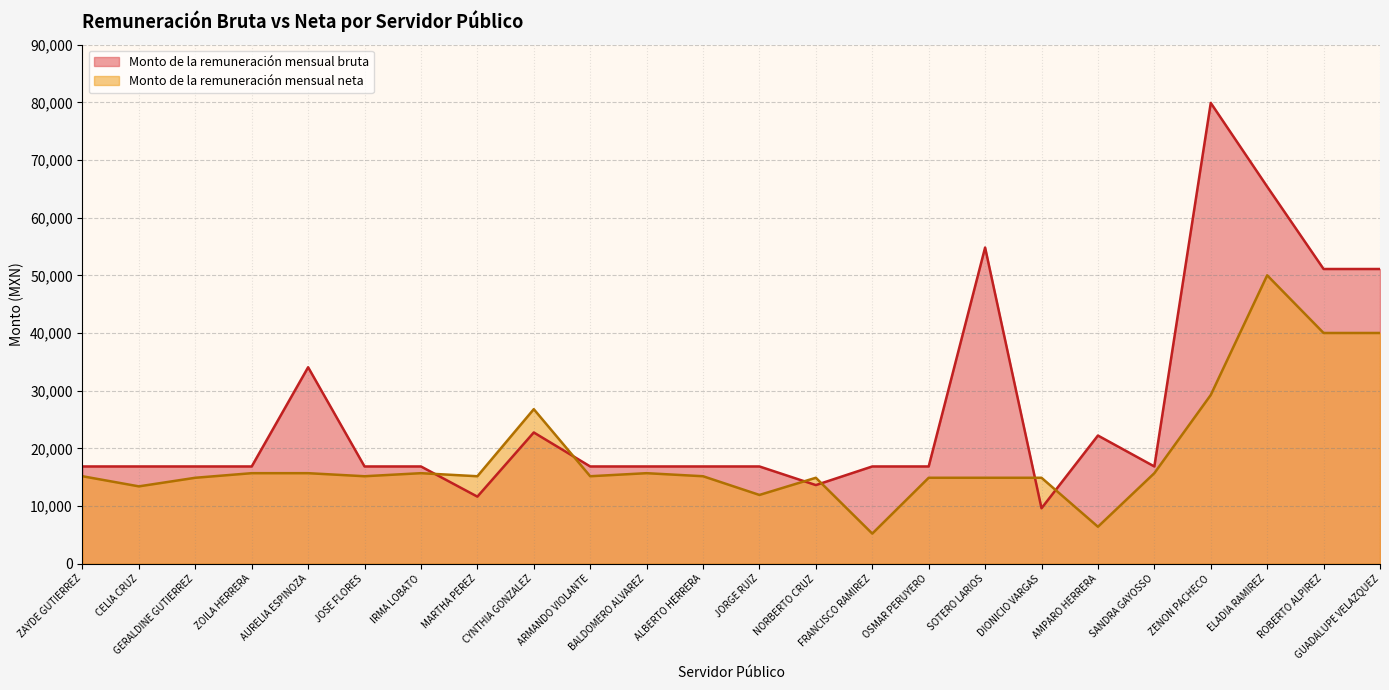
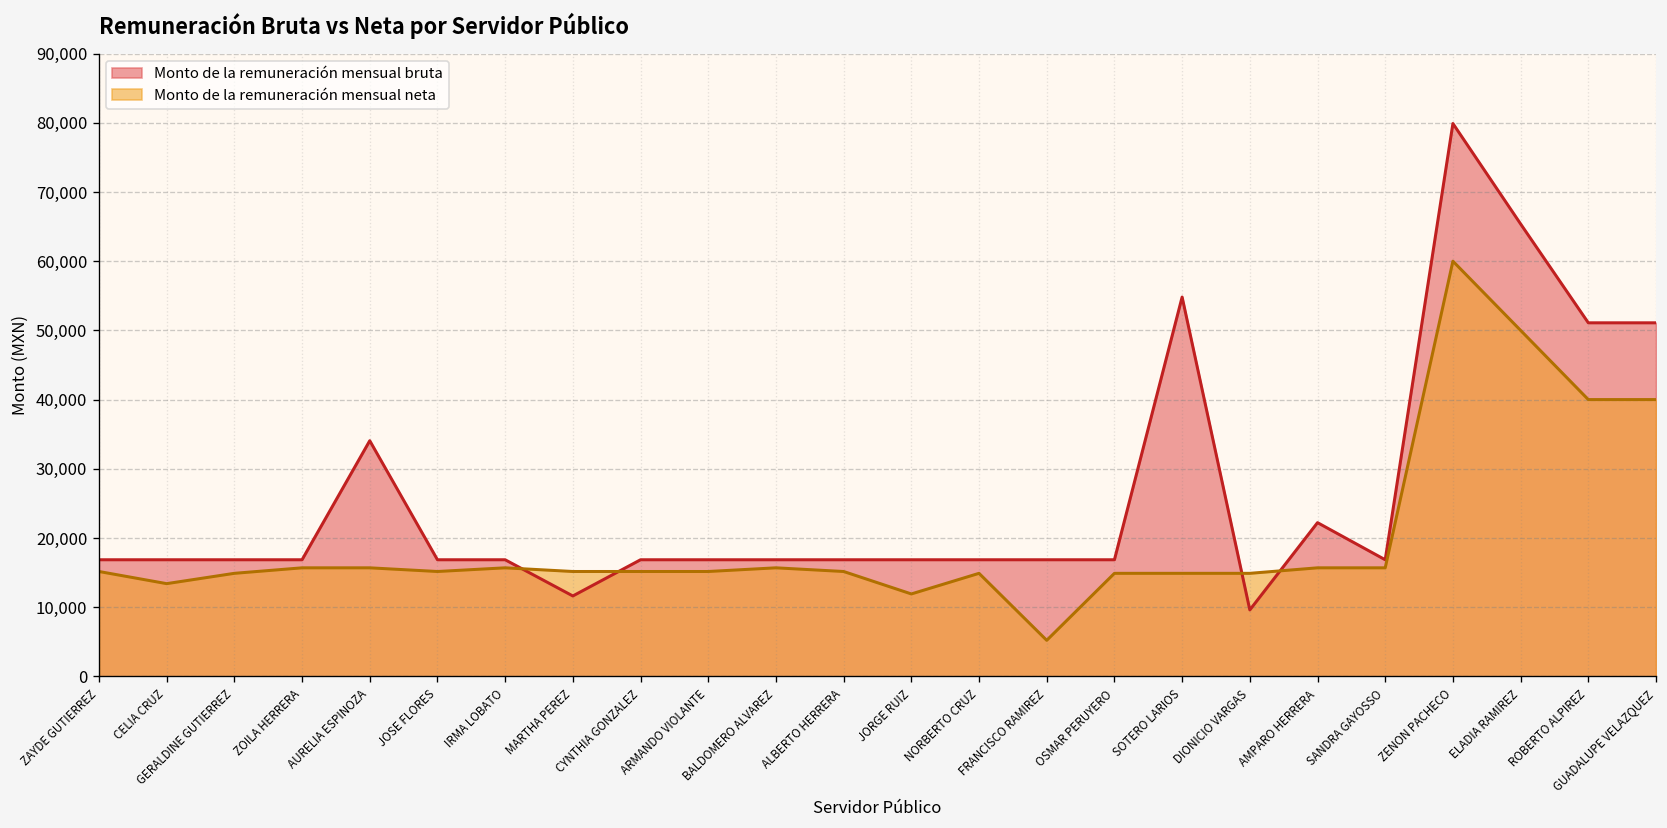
Monto de la remuneración mensual bruta, CYNTHIA GONZALEZ: 23,000 -> 17,000
Monto de la remuneración mensual neta, CYNTHIA GONZALEZ: 27,000 -> 15,000
Monto de la remuneración mensual bruta, NORBERTO CRUZ: 14,000 -> 17,000
Monto de la remuneración mensual neta, AMPARO HERRERA: 6,000 -> 16,000
Monto de la remuneración mensual neta, ZENON PACHECO: 29,000 -> 60,000
